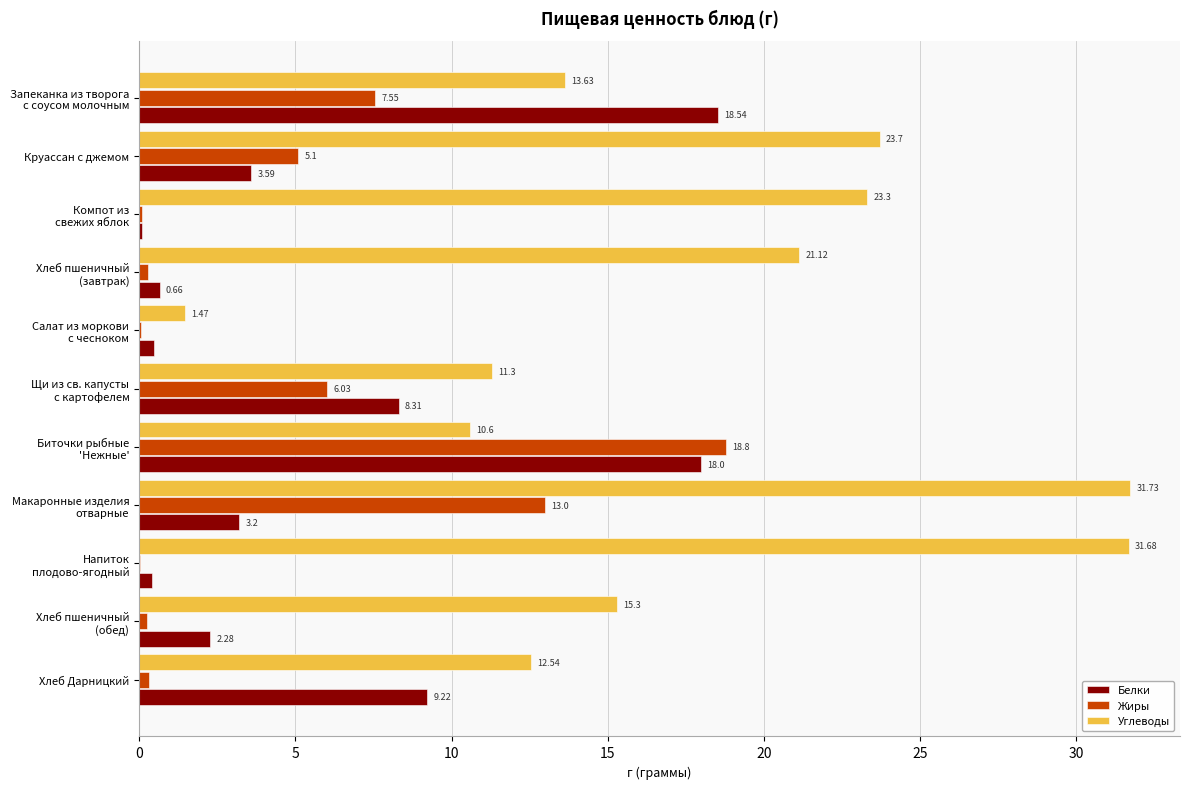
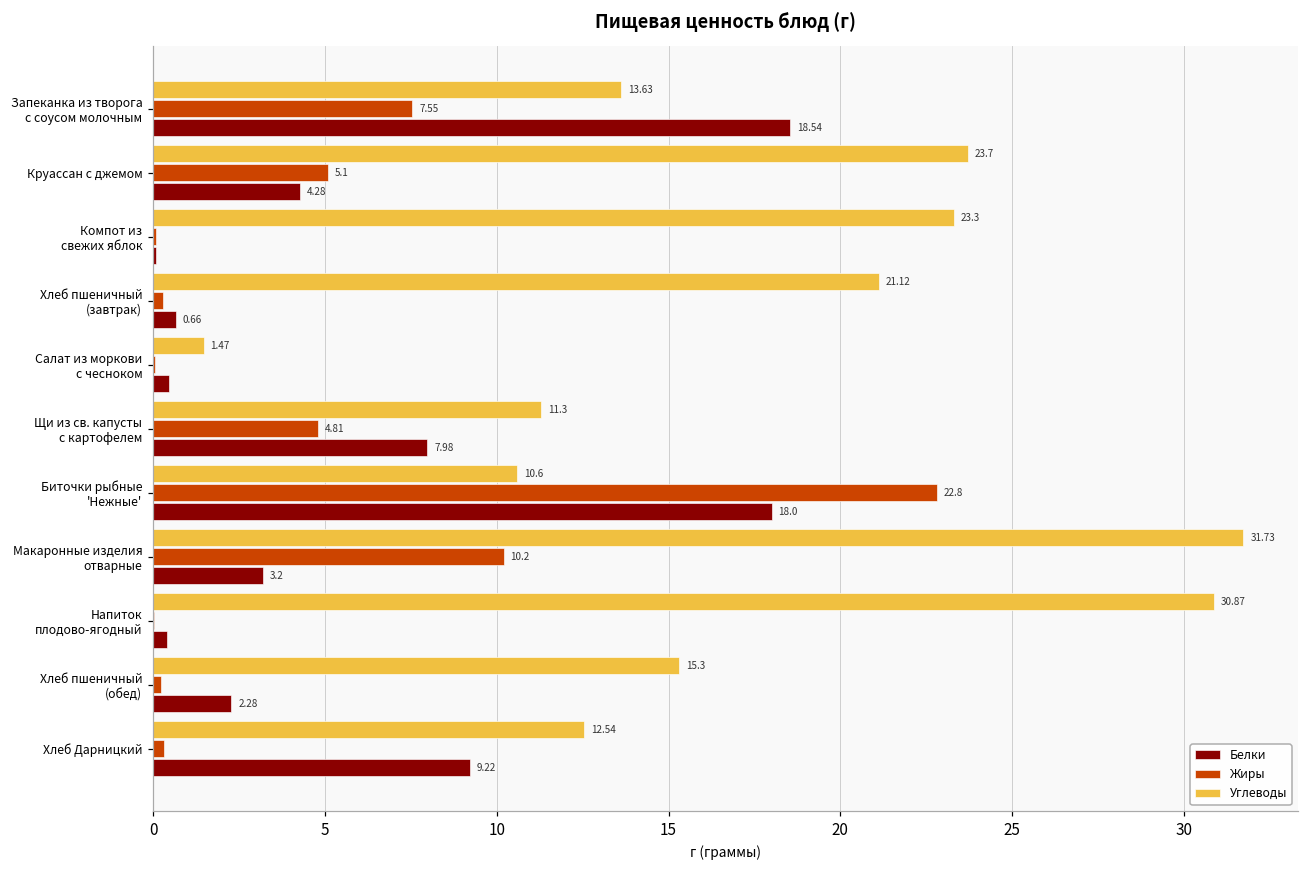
Белки, Круассан с джемом: 3.59 -> 4.28
Жиры, Щи из св. капусты с картофелем: 6.03 -> 4.81
Белки, Щи из св. капусты с картофелем: 8.31 -> 7.98
Жиры, Биточки рыбные 'Нежные': 18.8 -> 22.8
Жиры, Макаронные изделия отварные: 13.0 -> 10.2
Углеводы, Напиток плодово-ягодный: 31.68 -> 30.87
